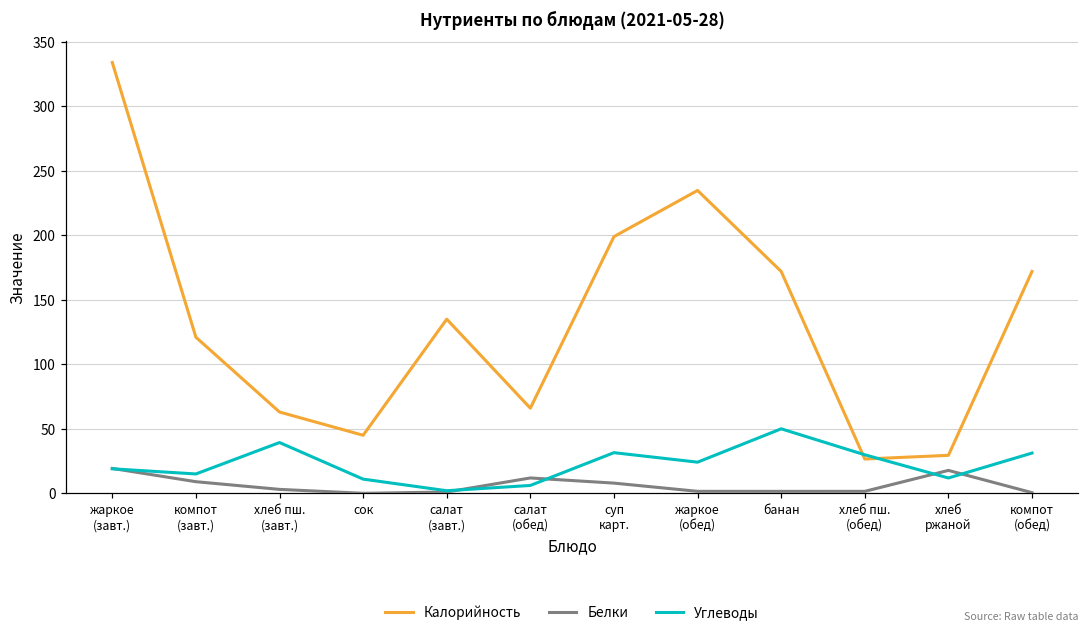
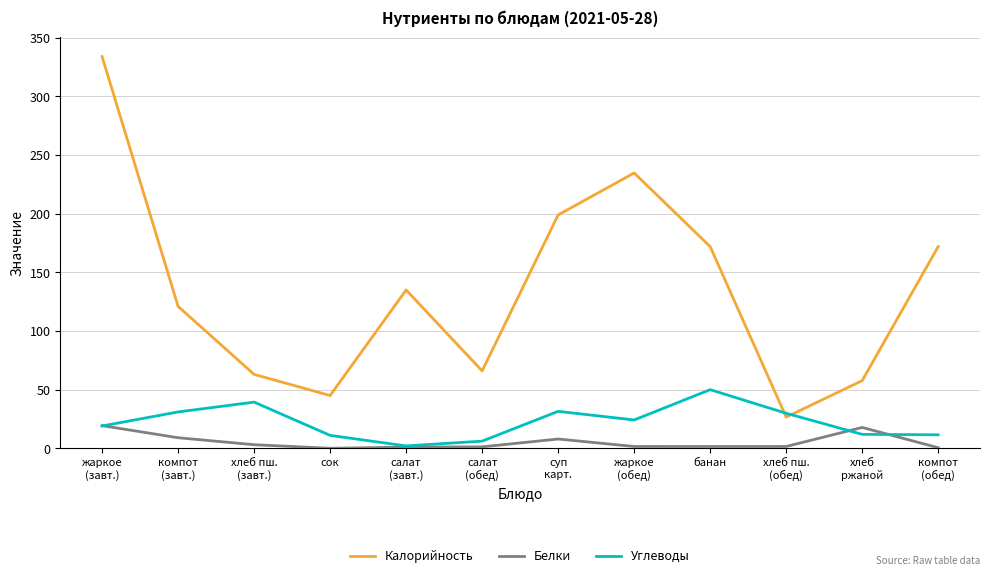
Углеводы, компот (завт.): 15 -> 31
Белки, салат (обед): 12 -> 1
Калорийность, хлеб ржаной: 29 -> 58
Углеводы, компот (обед): 31 -> 12
